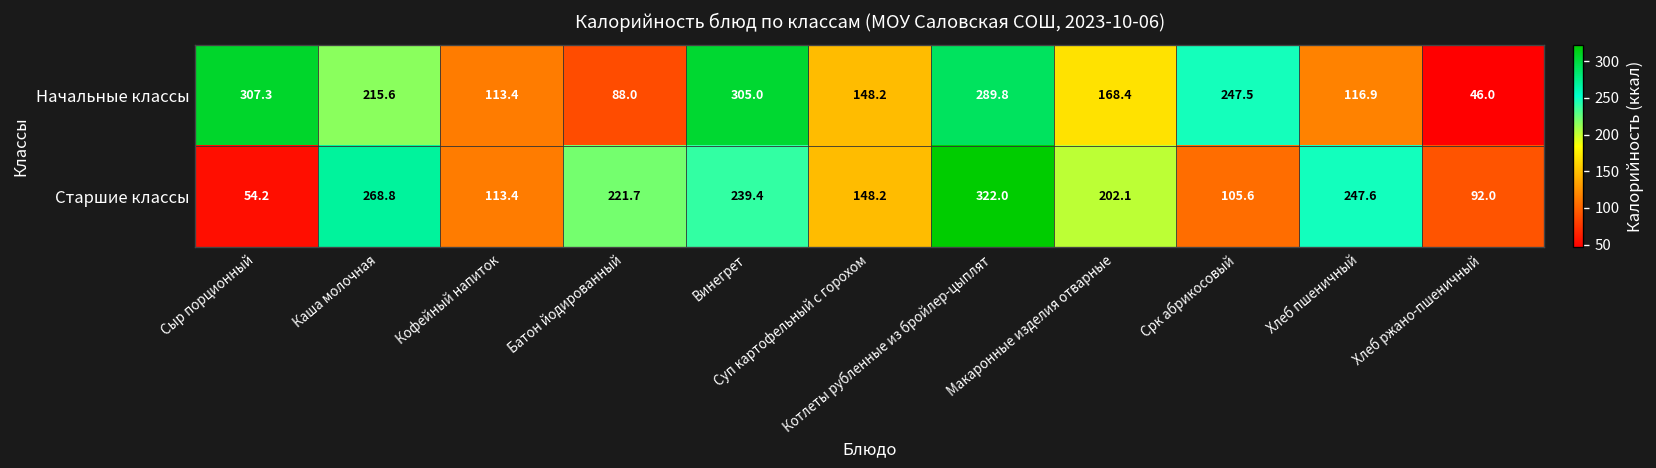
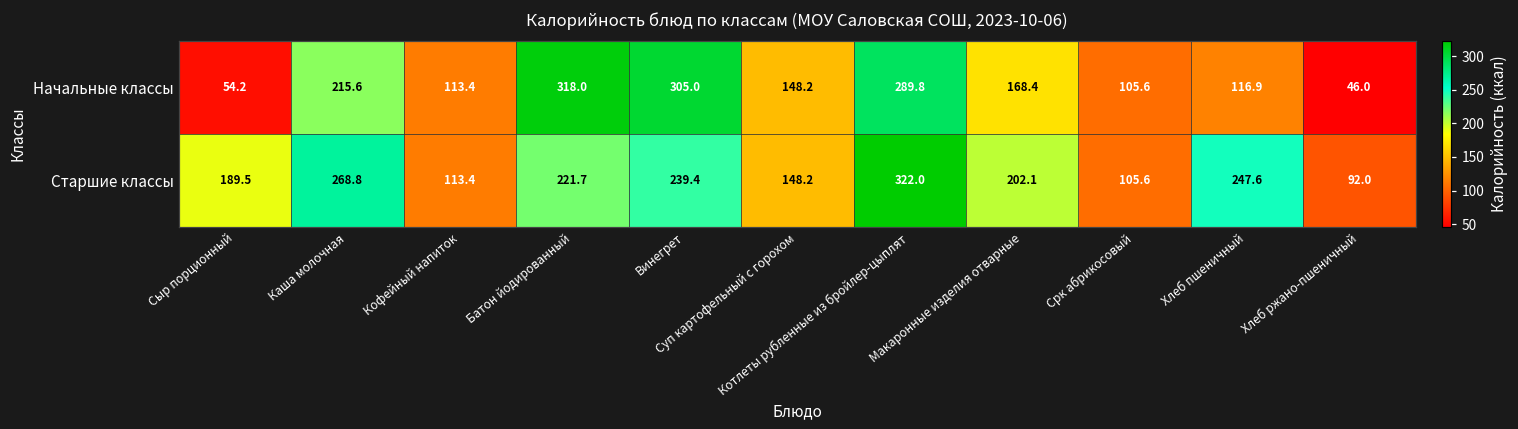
Начальные классы, Сыр порционный: 307.3 -> 54.2
Начальные классы, Батон йодированный: 88.0 -> 318.0
Начальные классы, Срк абрикосовый: 247.5 -> 105.6
Старшие классы, Сыр порционный: 54.2 -> 189.5
